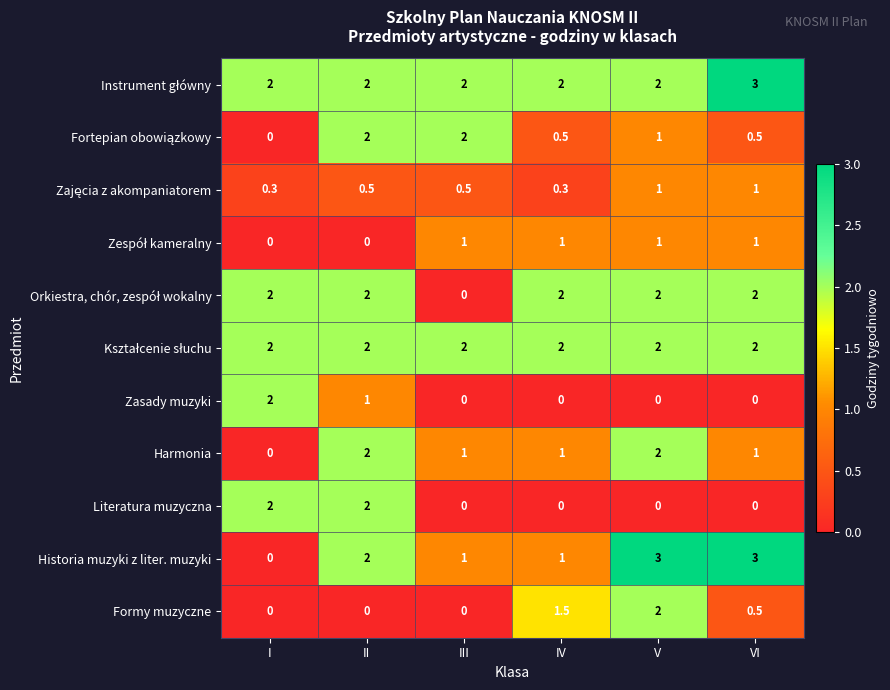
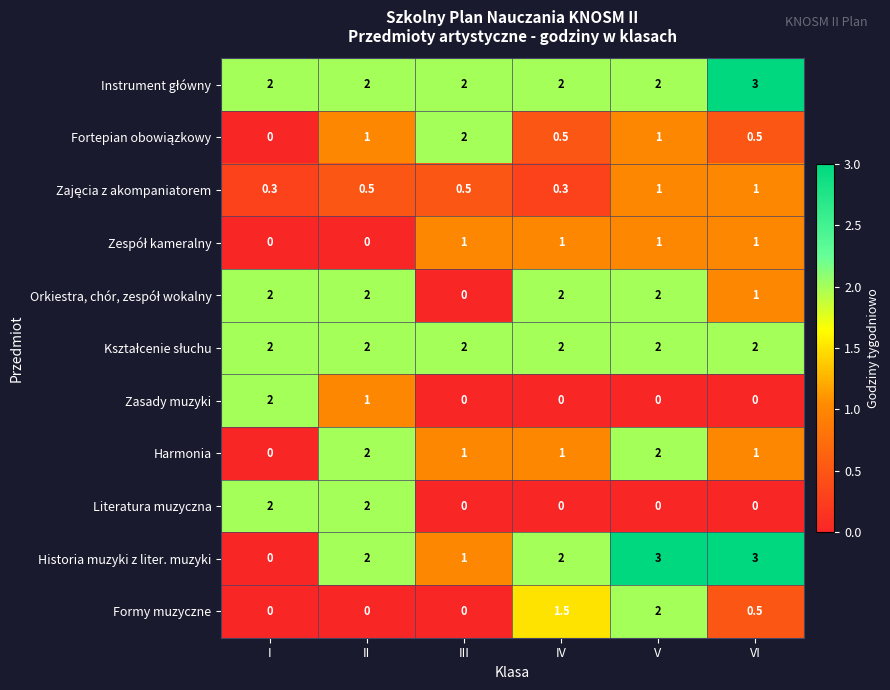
Fortepian obowiązkowy, II: 2 -> 1
Orkiestra, chór, zespół wokalny, VI: 2 -> 1
Historia muzyki z liter. muzyki, IV: 1 -> 2
